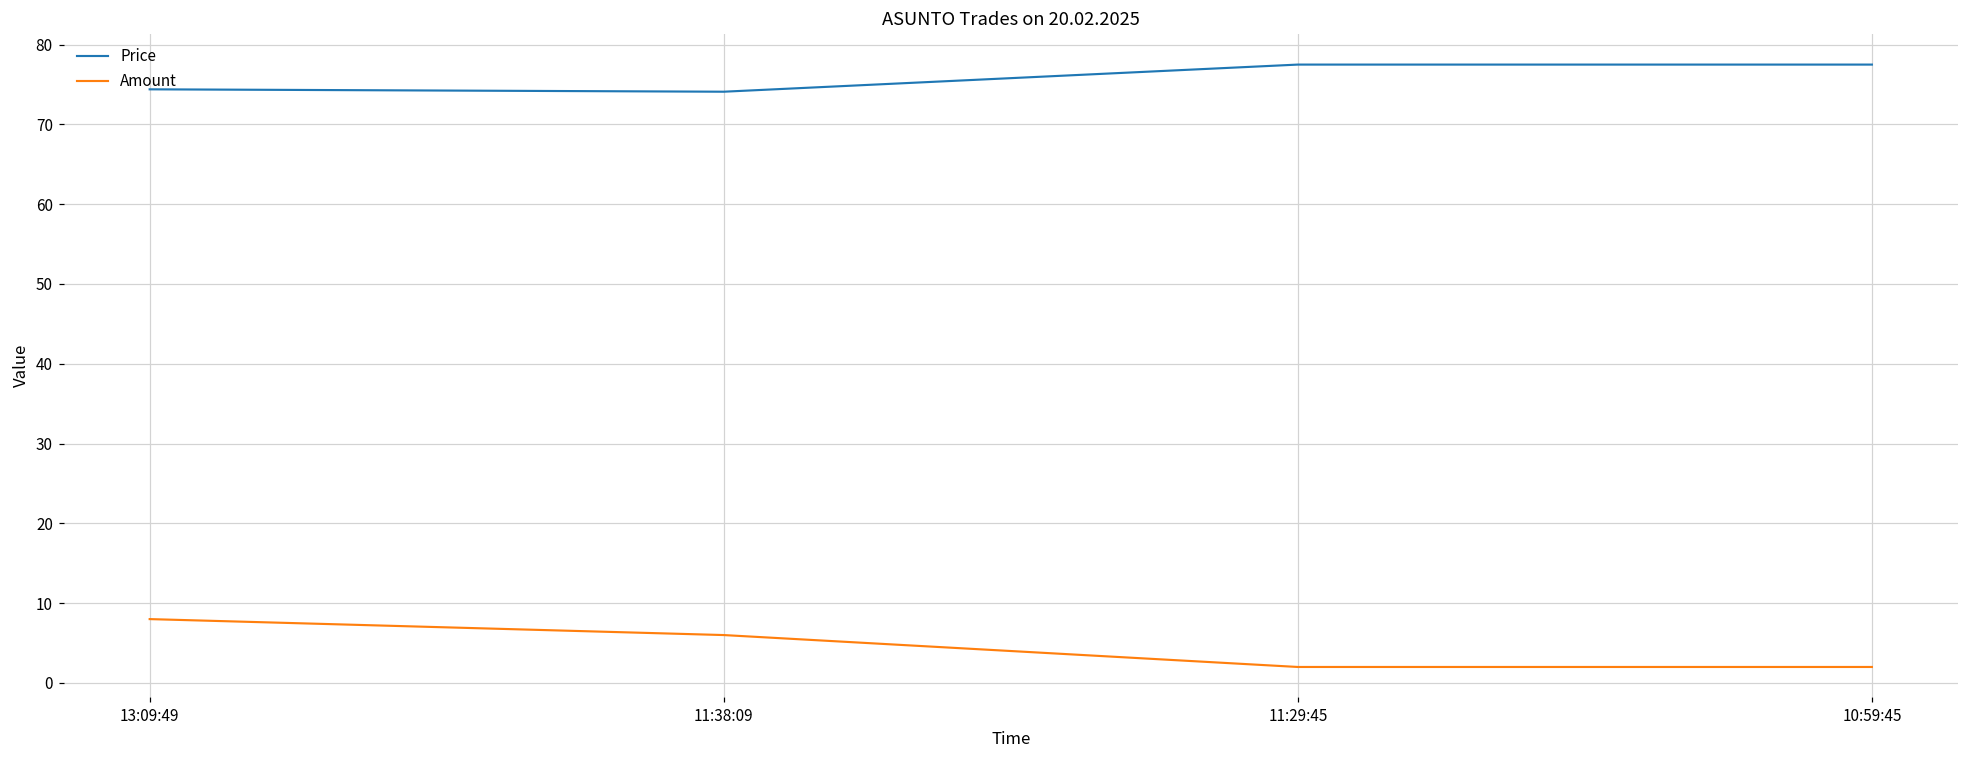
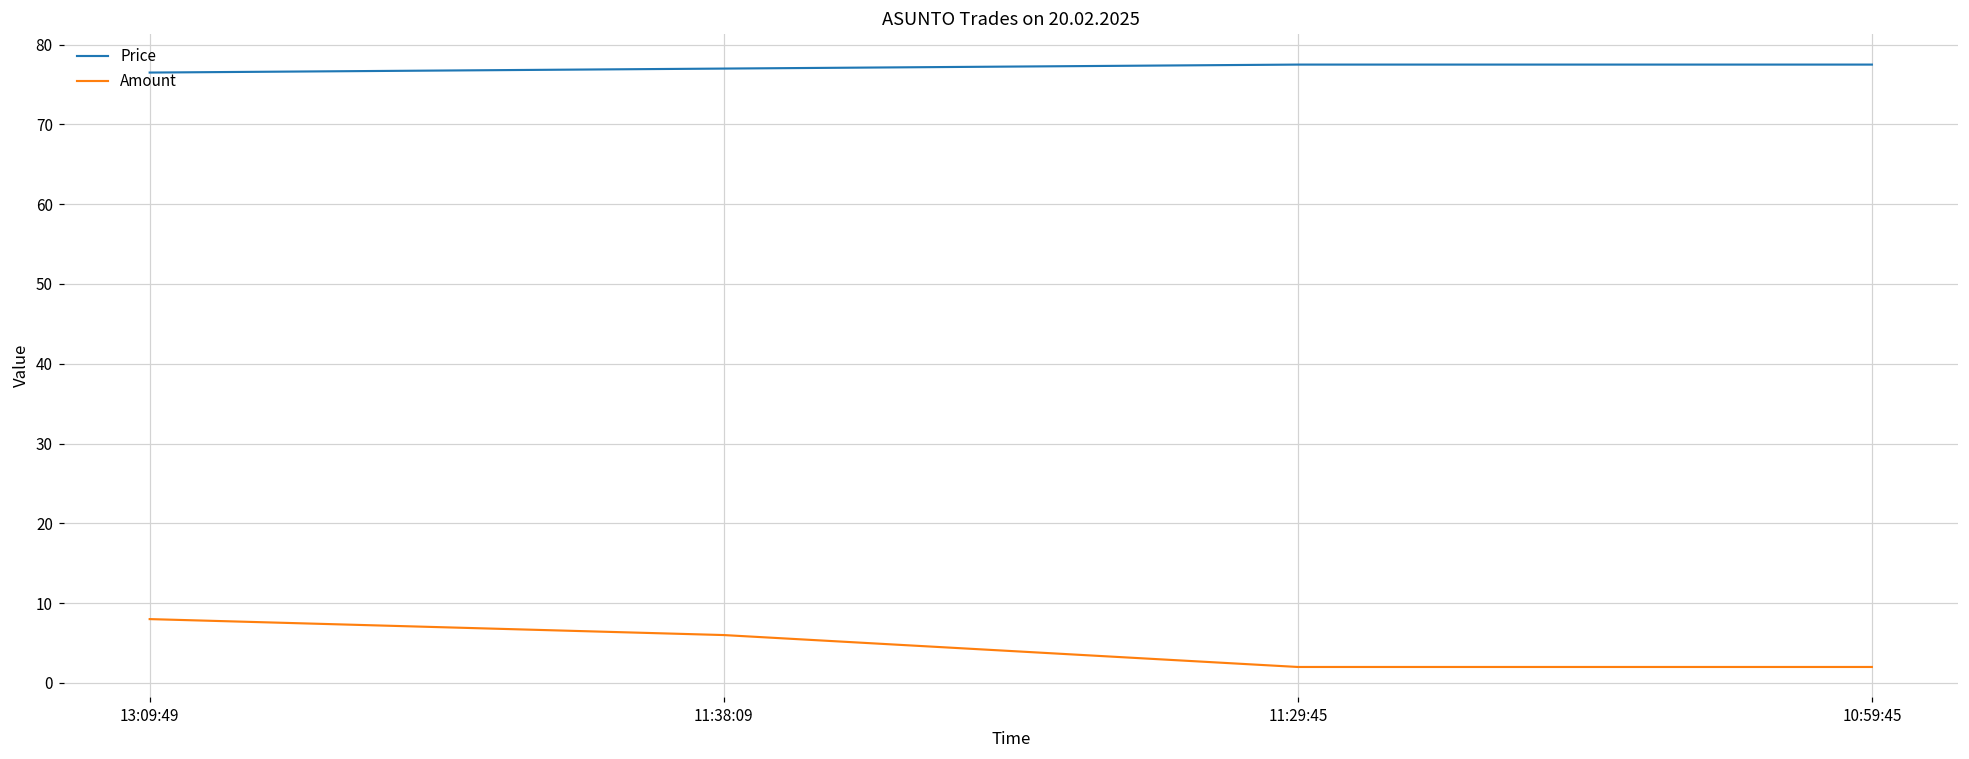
Price, 13:09:49: 74 -> 77
Price, 11:38:09: 74 -> 77
